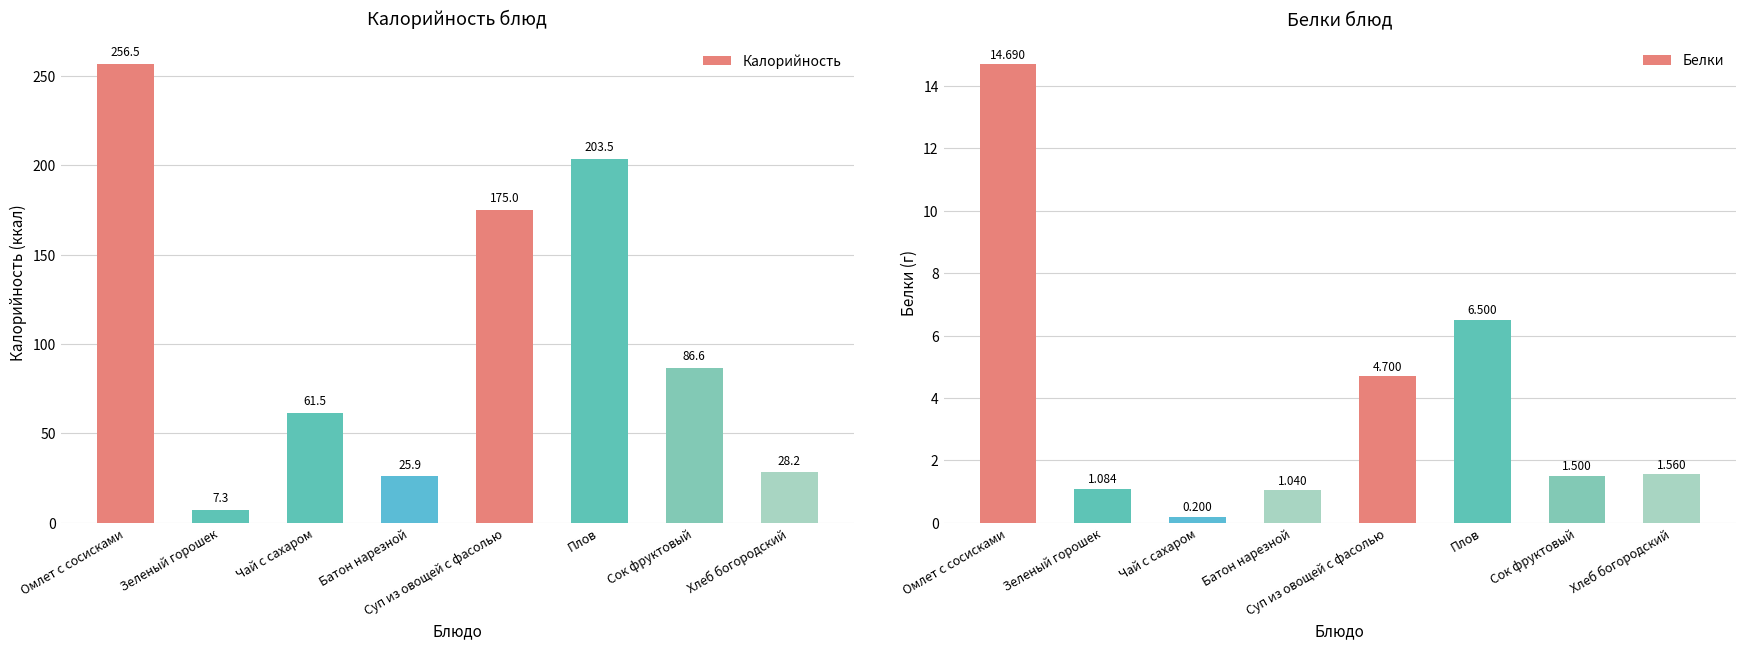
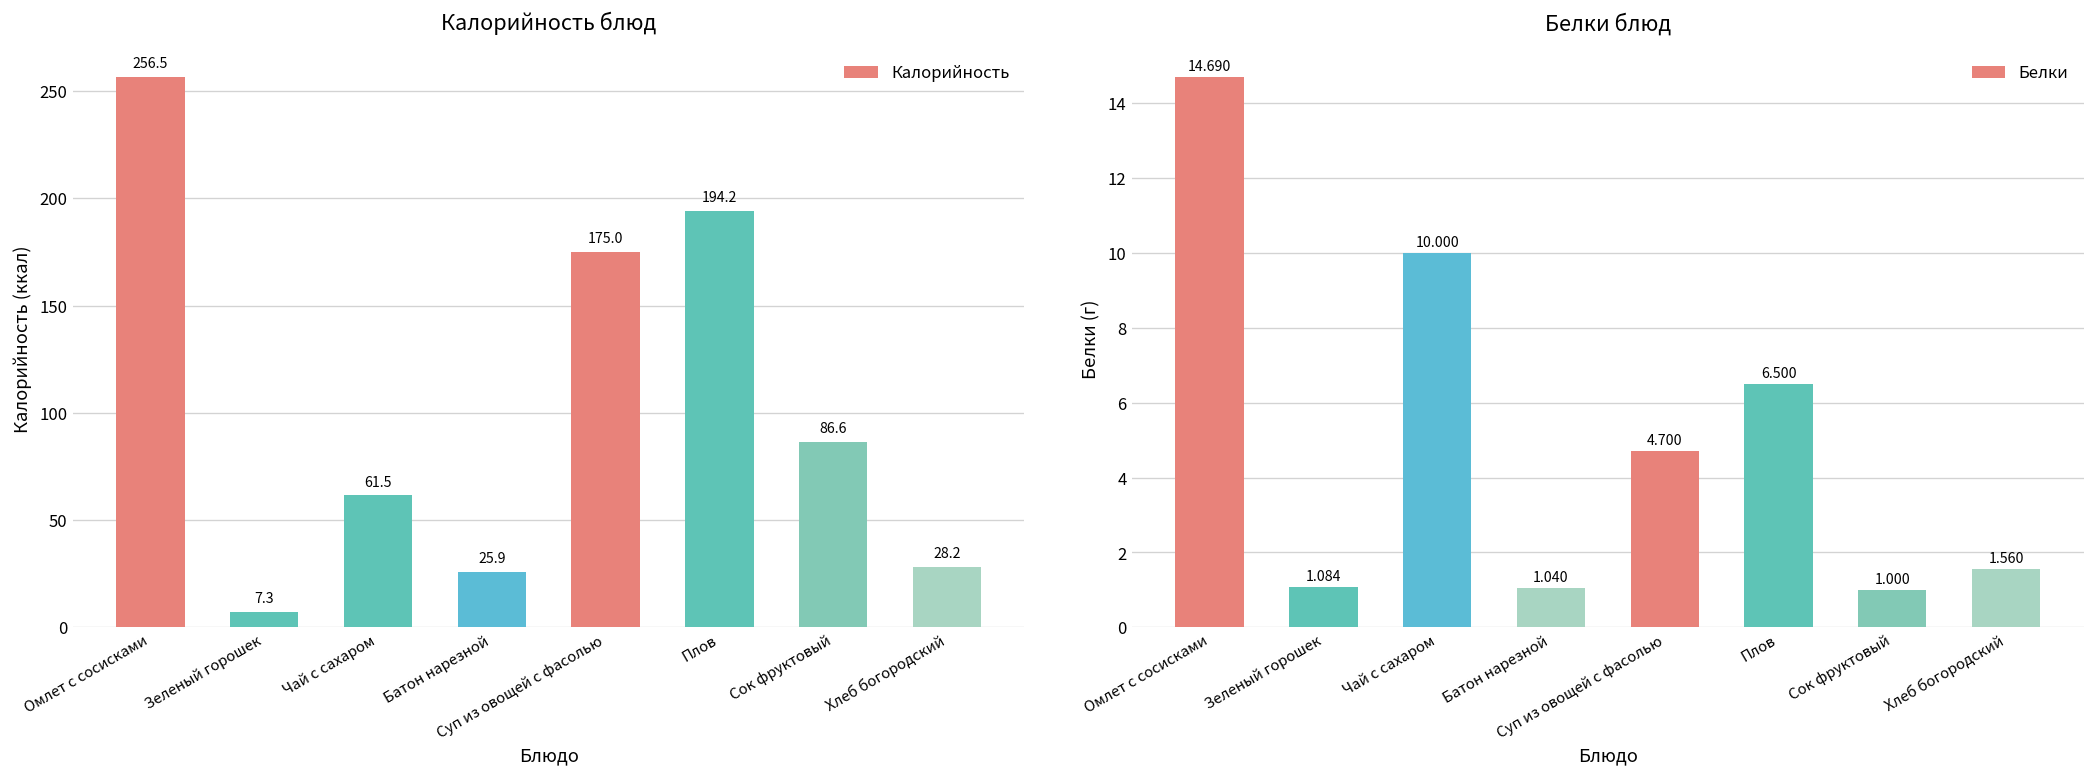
Калорийность блюд, Плов: 203.5 -> 194.2
Белки блюд, Чай с сахаром: 0.200 -> 10.000
Белки блюд, Сок фруктовый: 1.500 -> 1.000
